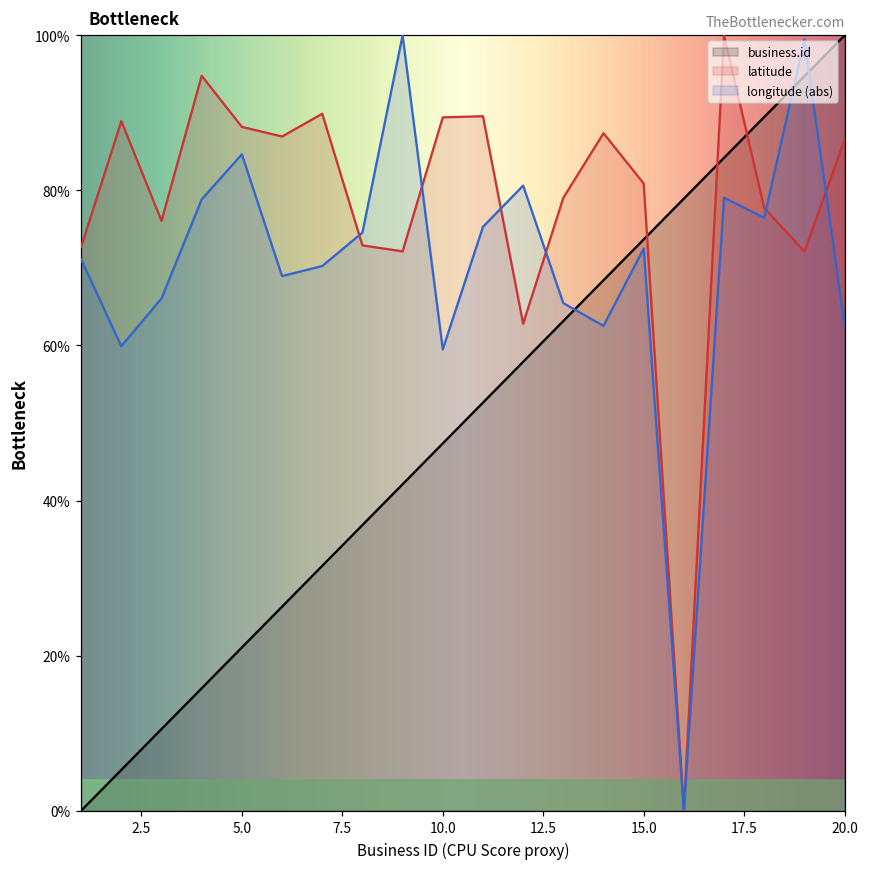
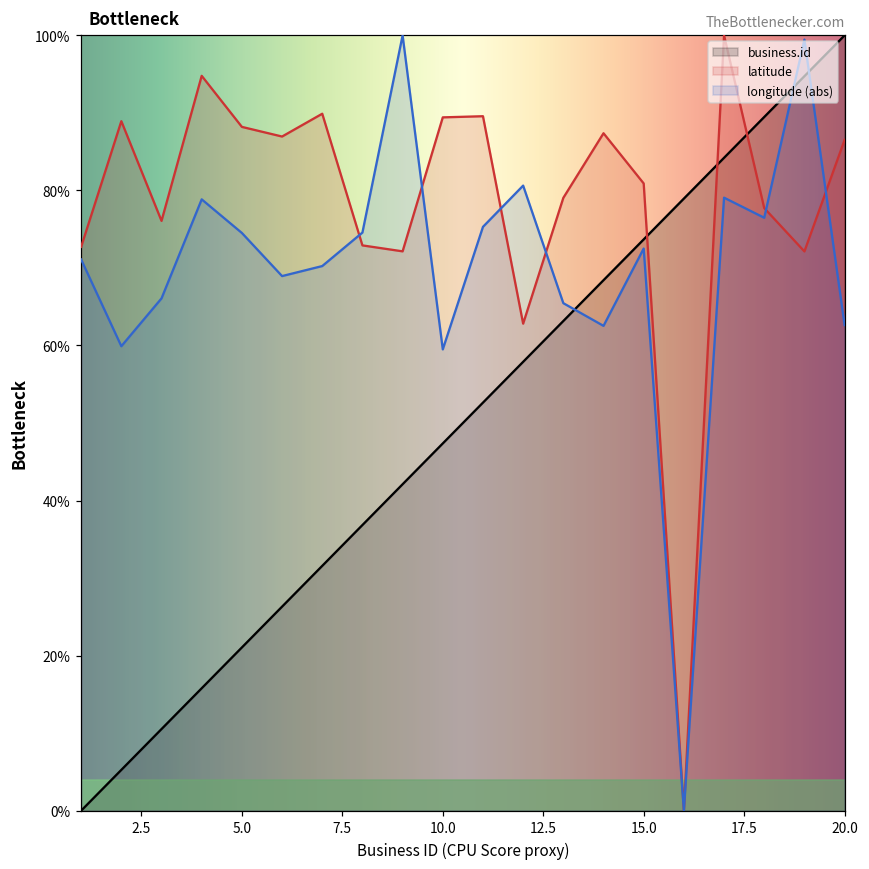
longitude (abs), 5.0: 85% -> 75%
